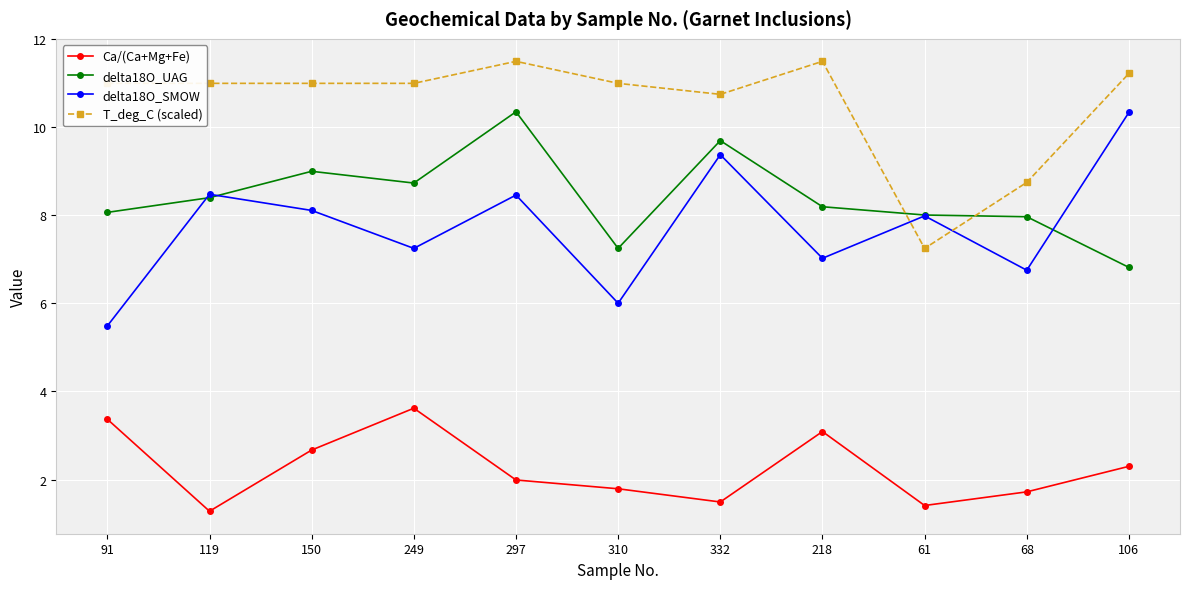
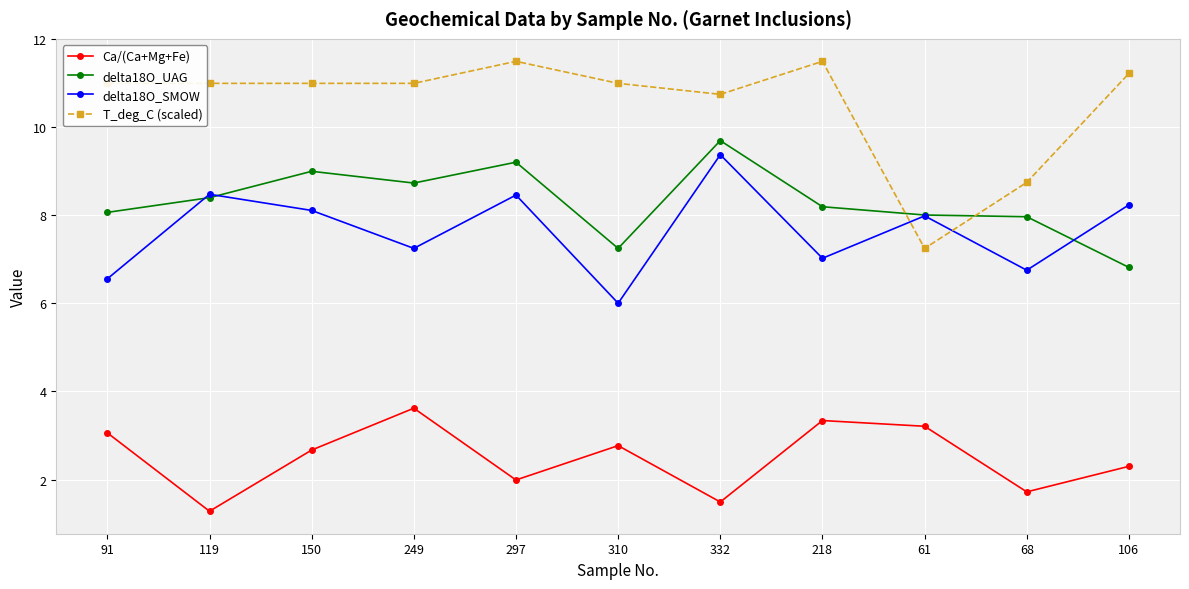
Ca/(Ca+Mg+Fe), 91: 3.4 -> 3.1
delta18O_SMOW, 91: 5.5 -> 6.6
delta18O_UAG, 297: 10.4 -> 9.2
Ca/(Ca+Mg+Fe), 310: 1.8 -> 2.8
Ca/(Ca+Mg+Fe), 218: 3.1 -> 3.3
Ca/(Ca+Mg+Fe), 61: 1.4 -> 3.2
delta18O_SMOW, 106: 10.3 -> 8.2
